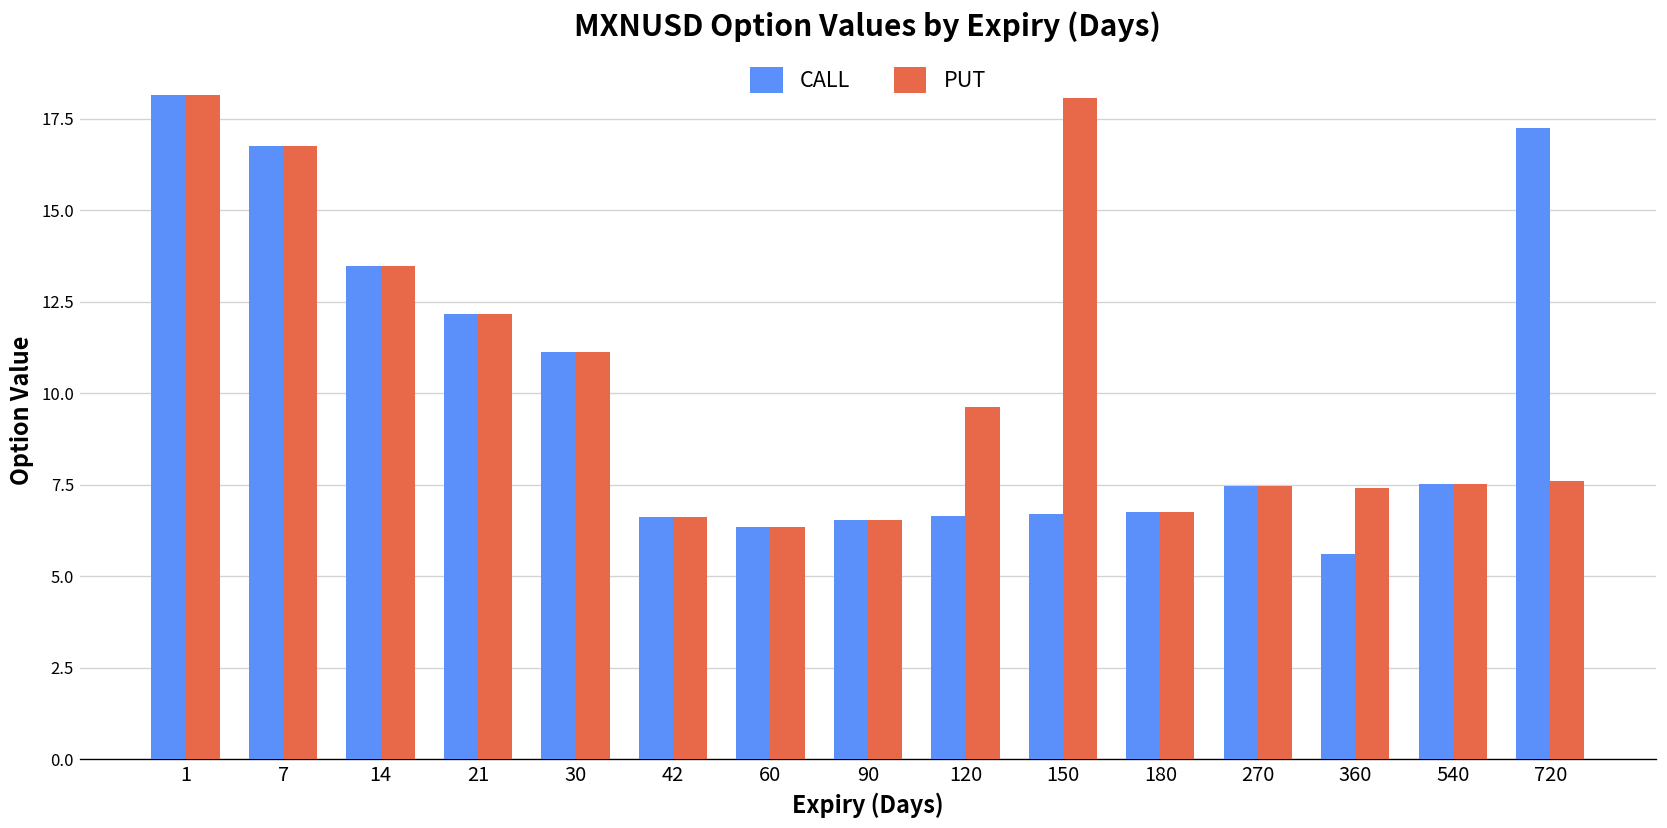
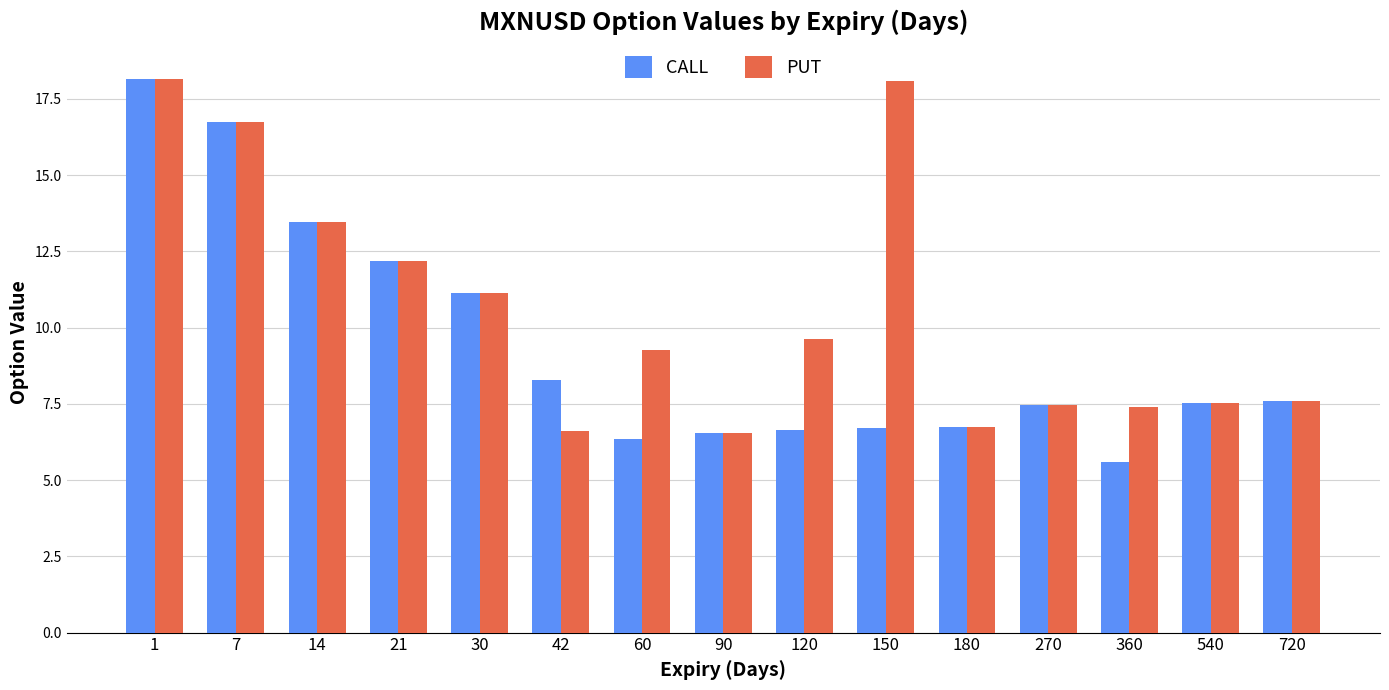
CALL, 42: 6.6 -> 8.3
PUT, 60: 6.3 -> 9.3
CALL, 720: 17.3 -> 7.6
